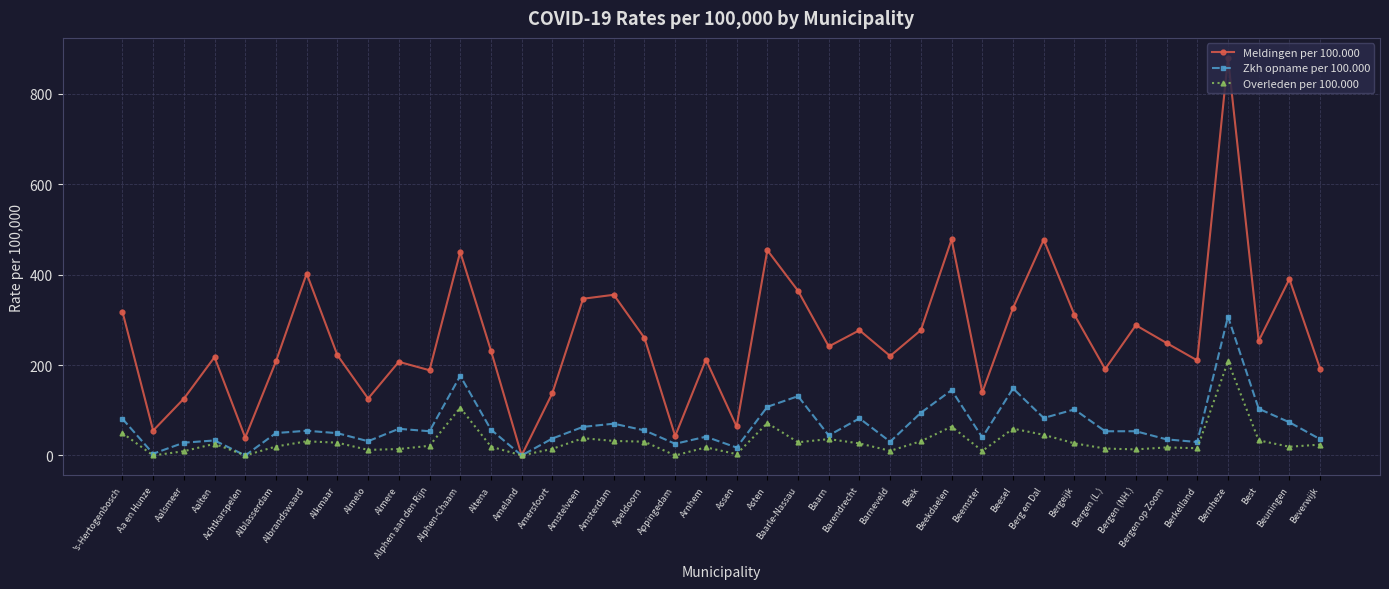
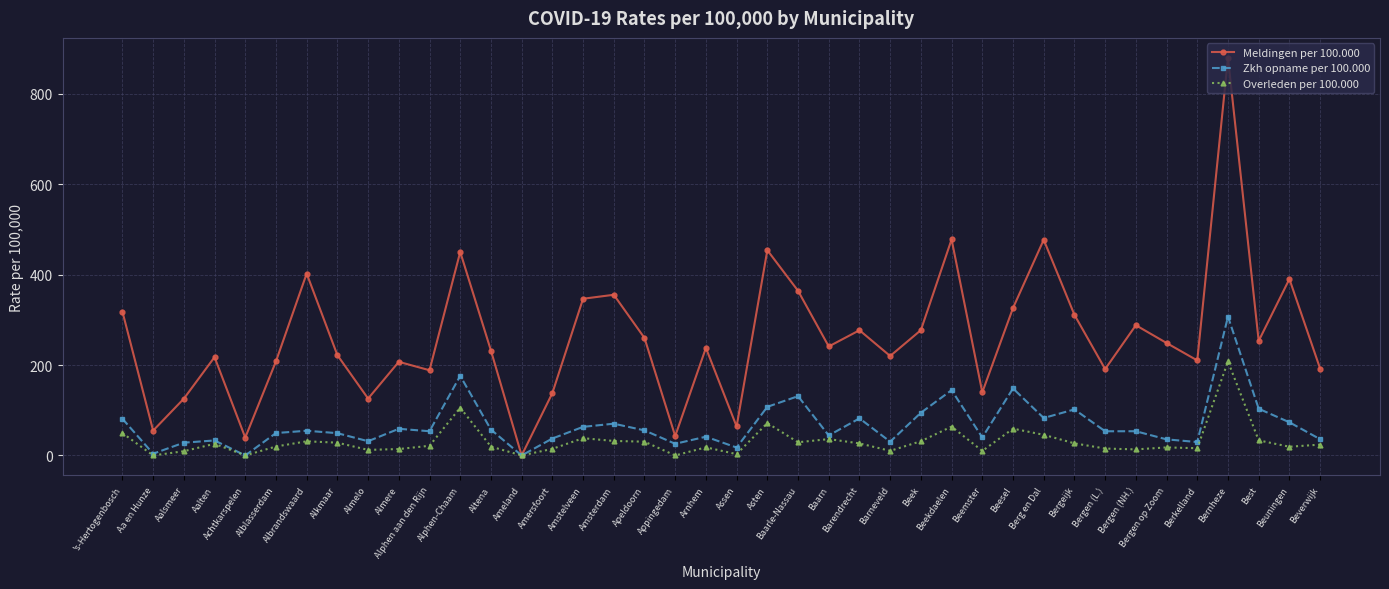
Meldingen per 100.000, Arnhem: 210 -> 240
